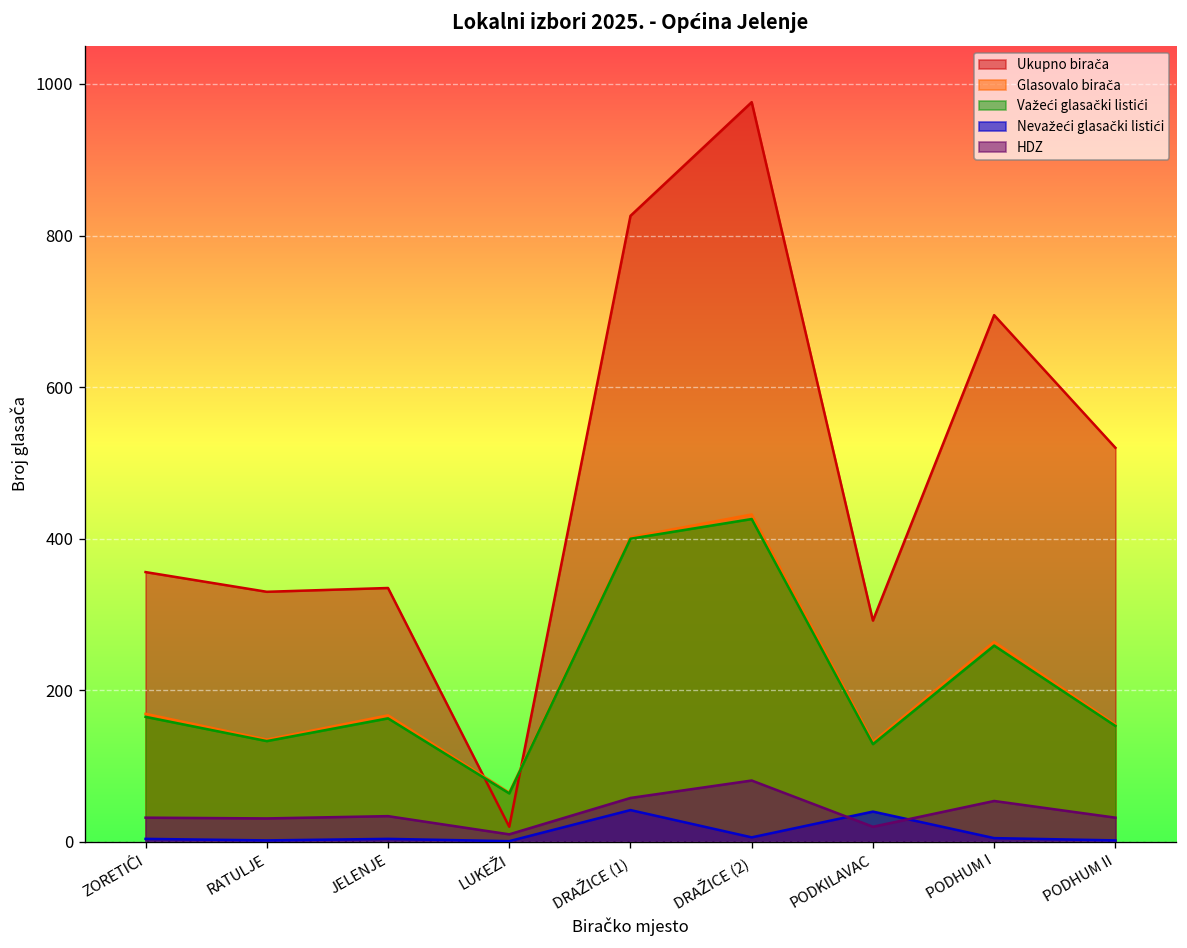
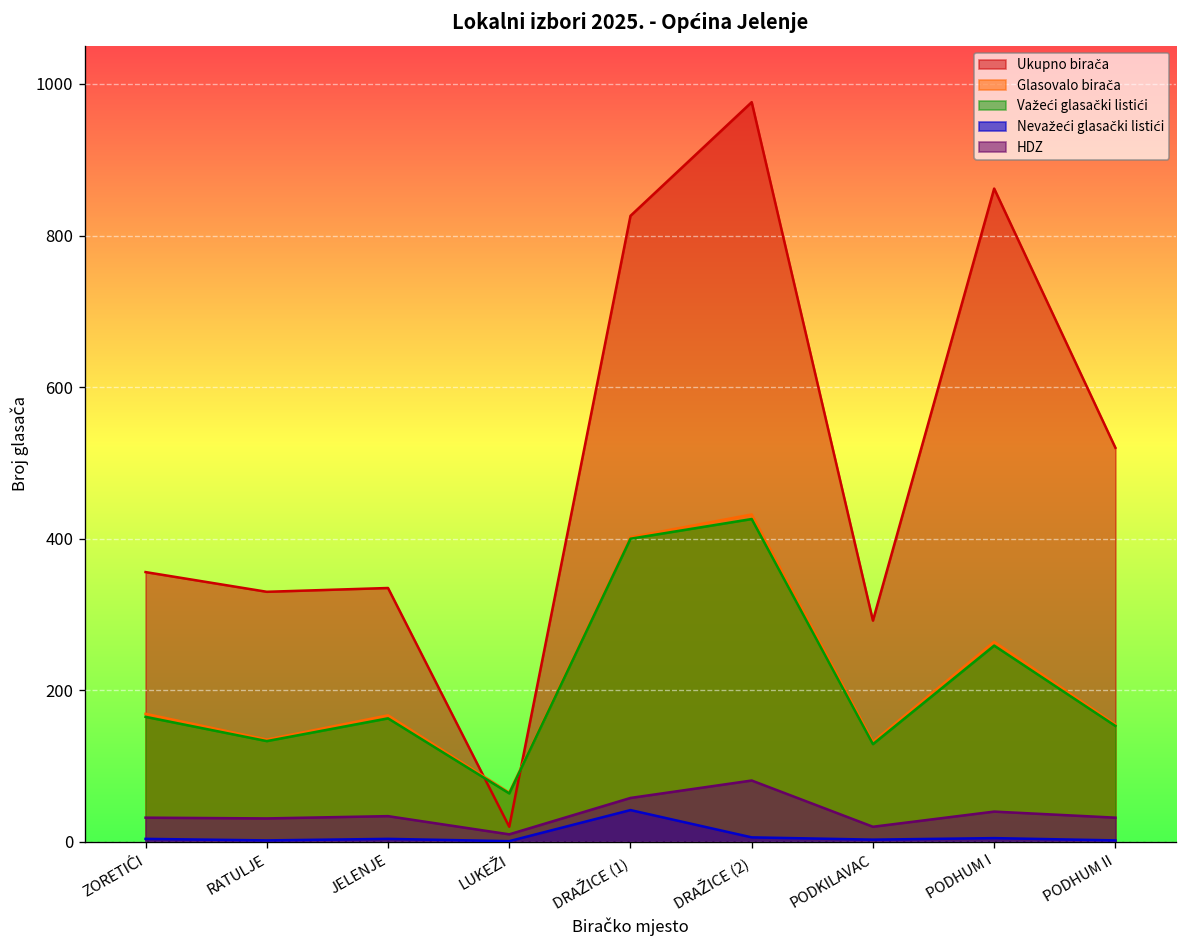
Nevažeći glasački listići, PODKILAVAC: 40 -> 0
Ukupno birača, PODHUM I: 700 -> 860
HDZ, PODHUM I: 50 -> 40
